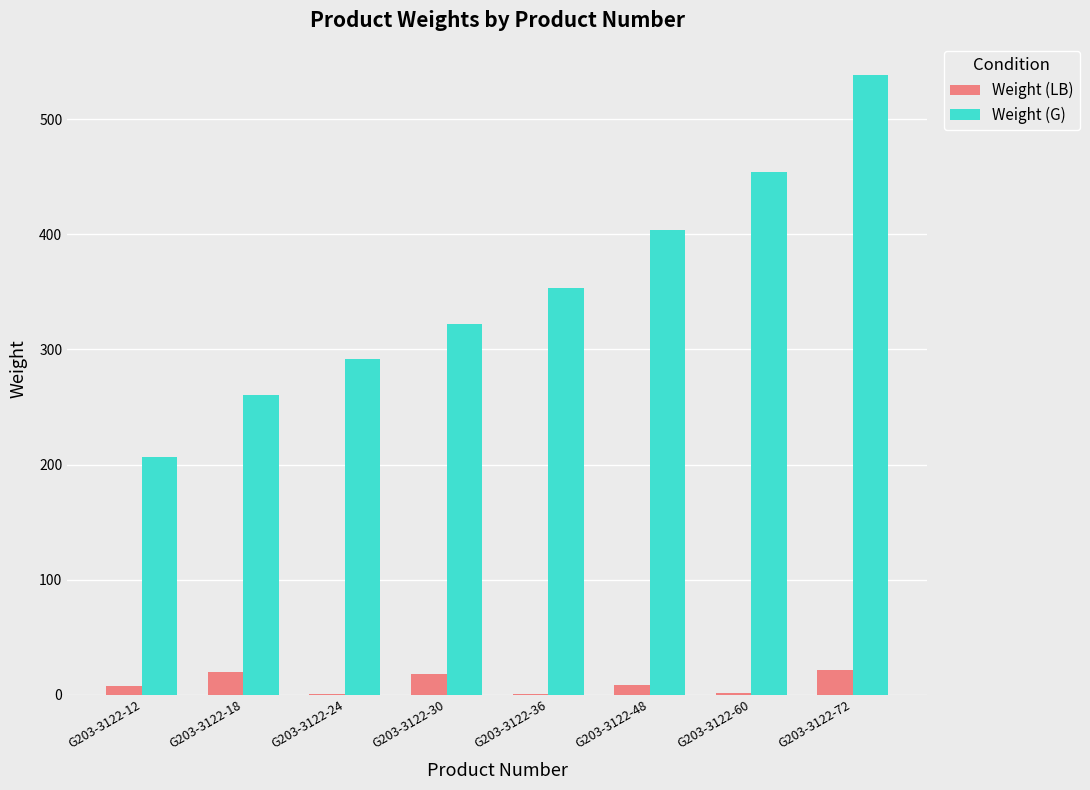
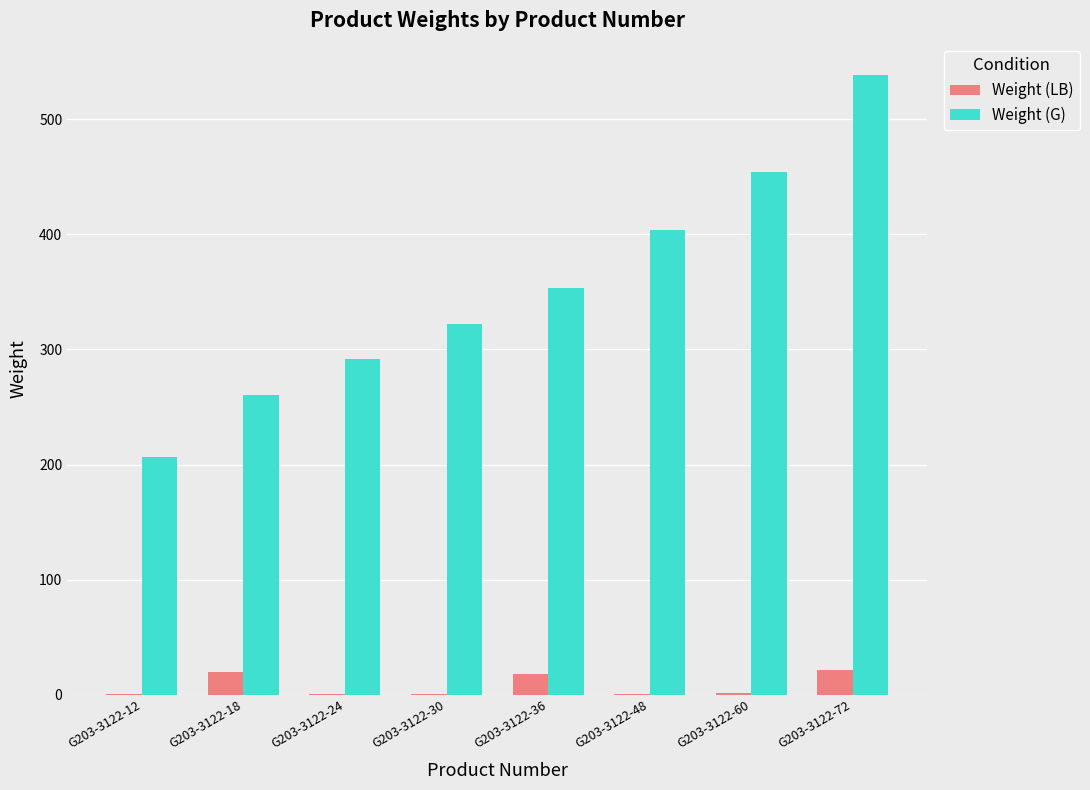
Weight (LB), G203-3122-12: 8 -> 1
Weight (LB), G203-3122-30: 18 -> 1
Weight (LB), G203-3122-36: 1 -> 18
Weight (LB), G203-3122-48: 8 -> 1
